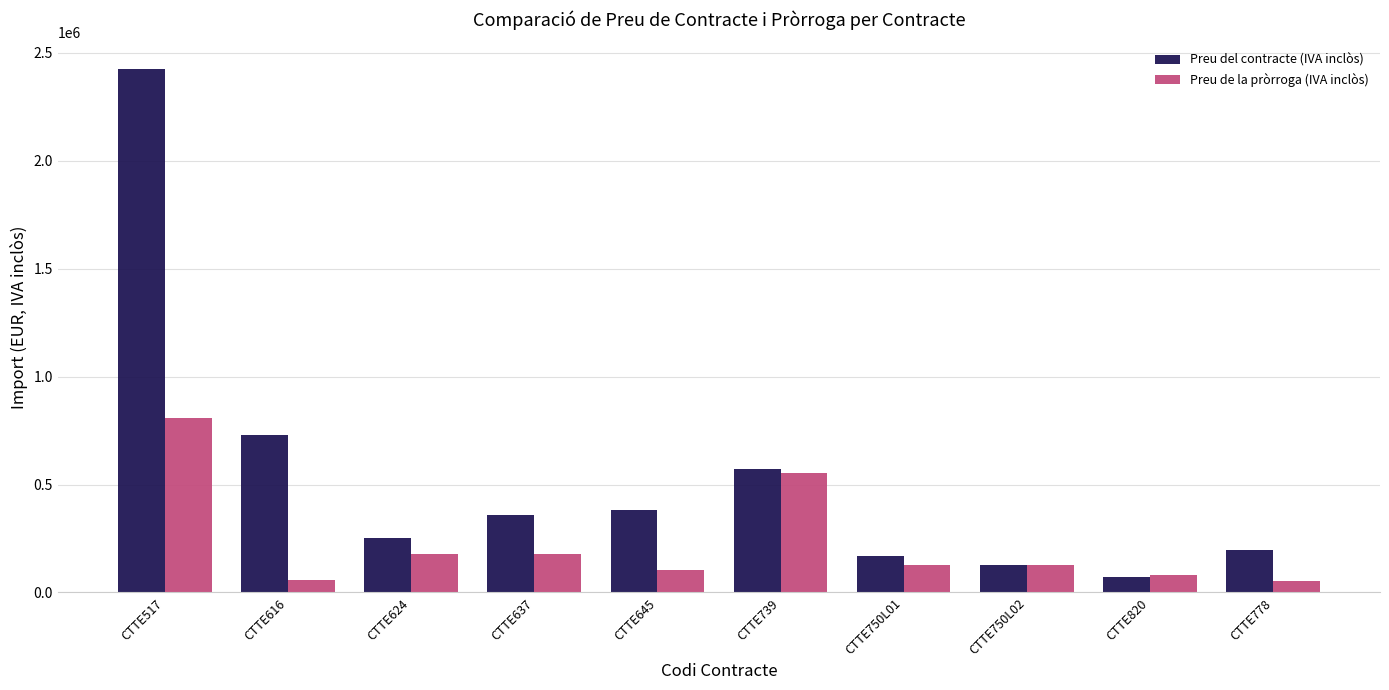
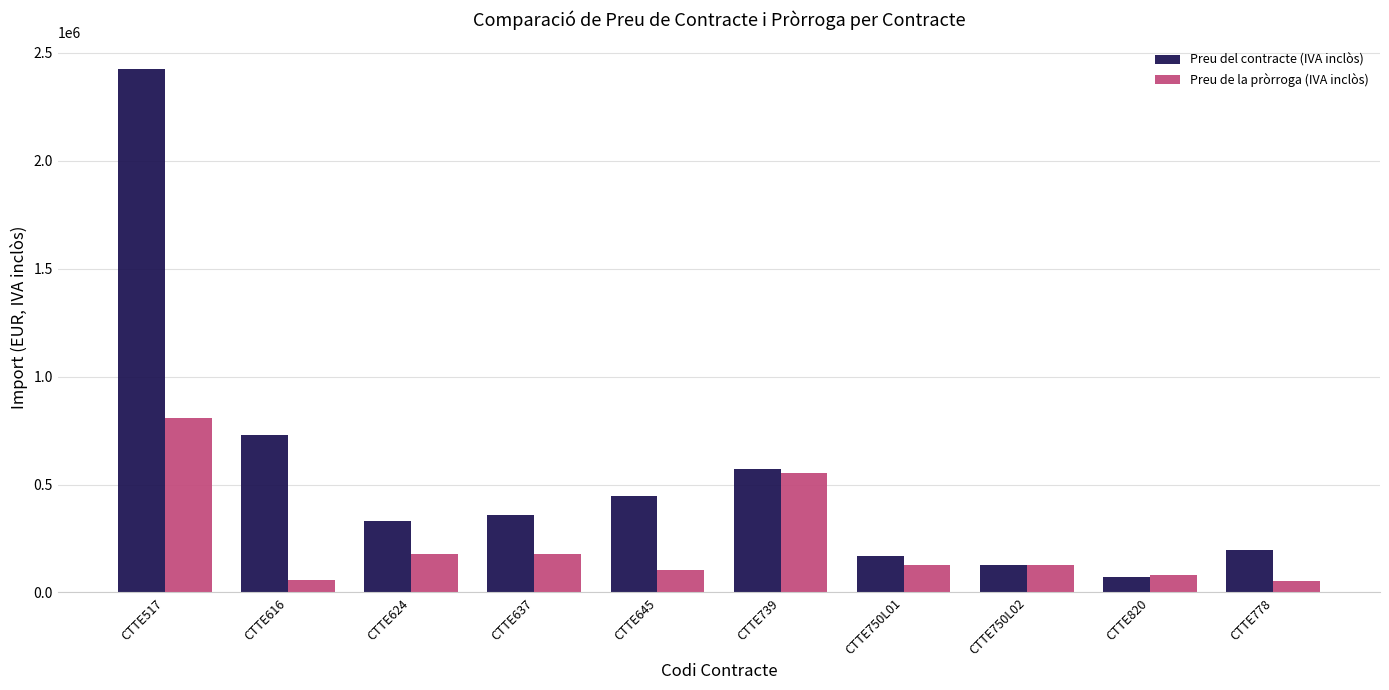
Preu del contracte (IVA inclòs), CTTE624: 250000 -> 330000
Preu del contracte (IVA inclòs), CTTE645: 380000 -> 450000
